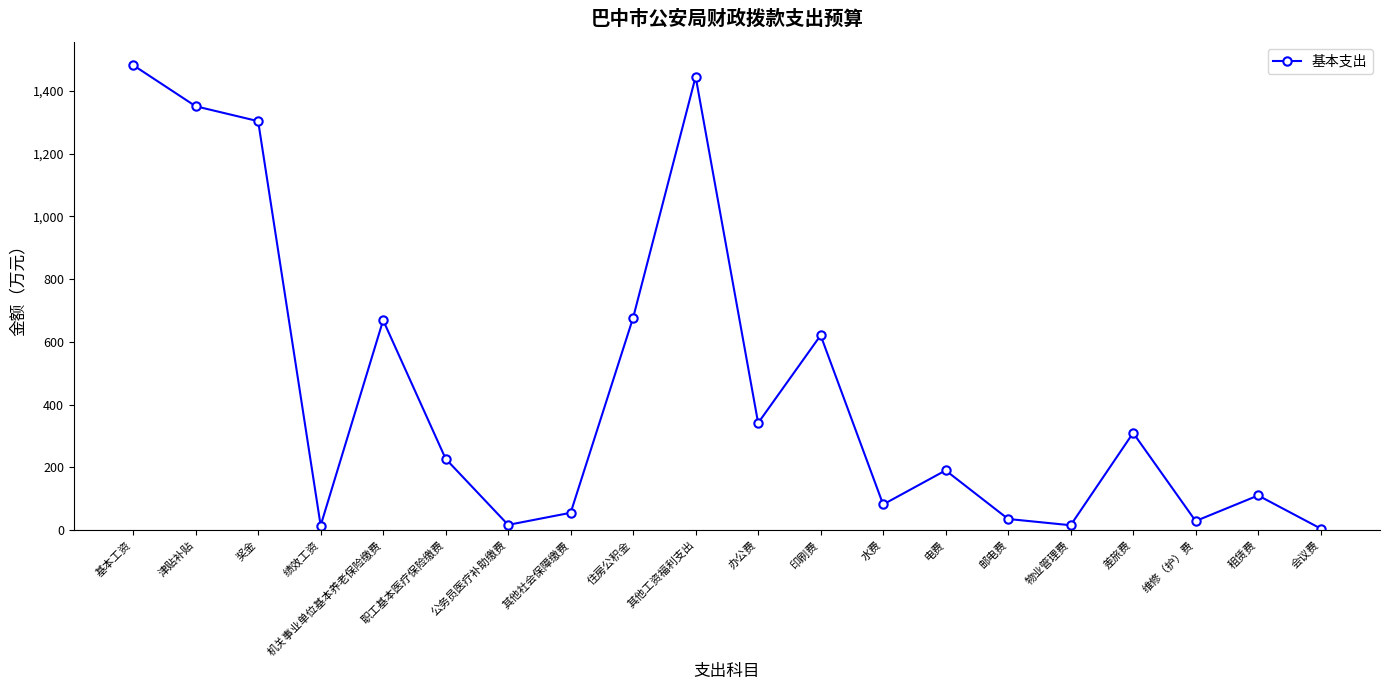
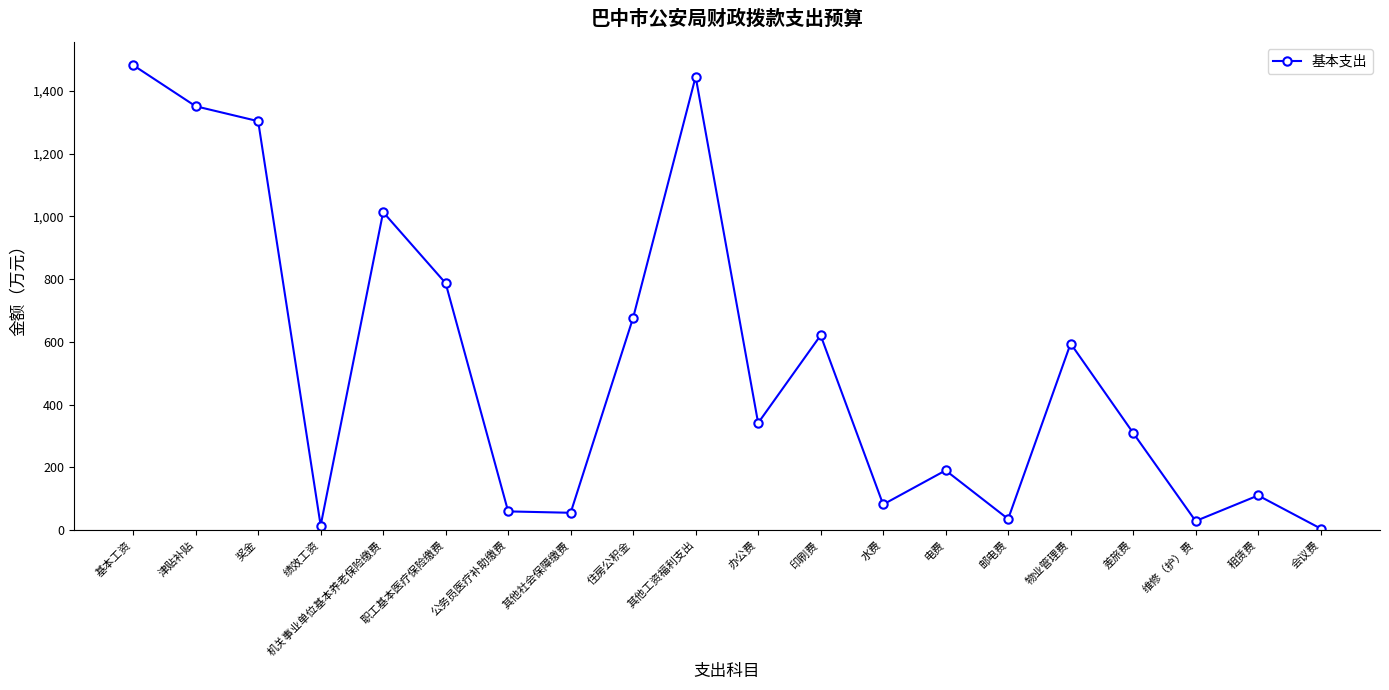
机关事业单位基本养老保险缴费: 670 -> 1,010
职工基本医疗保险缴费: 230 -> 790
公务员医疗补助缴费: 20 -> 60
物业管理费: 20 -> 590
